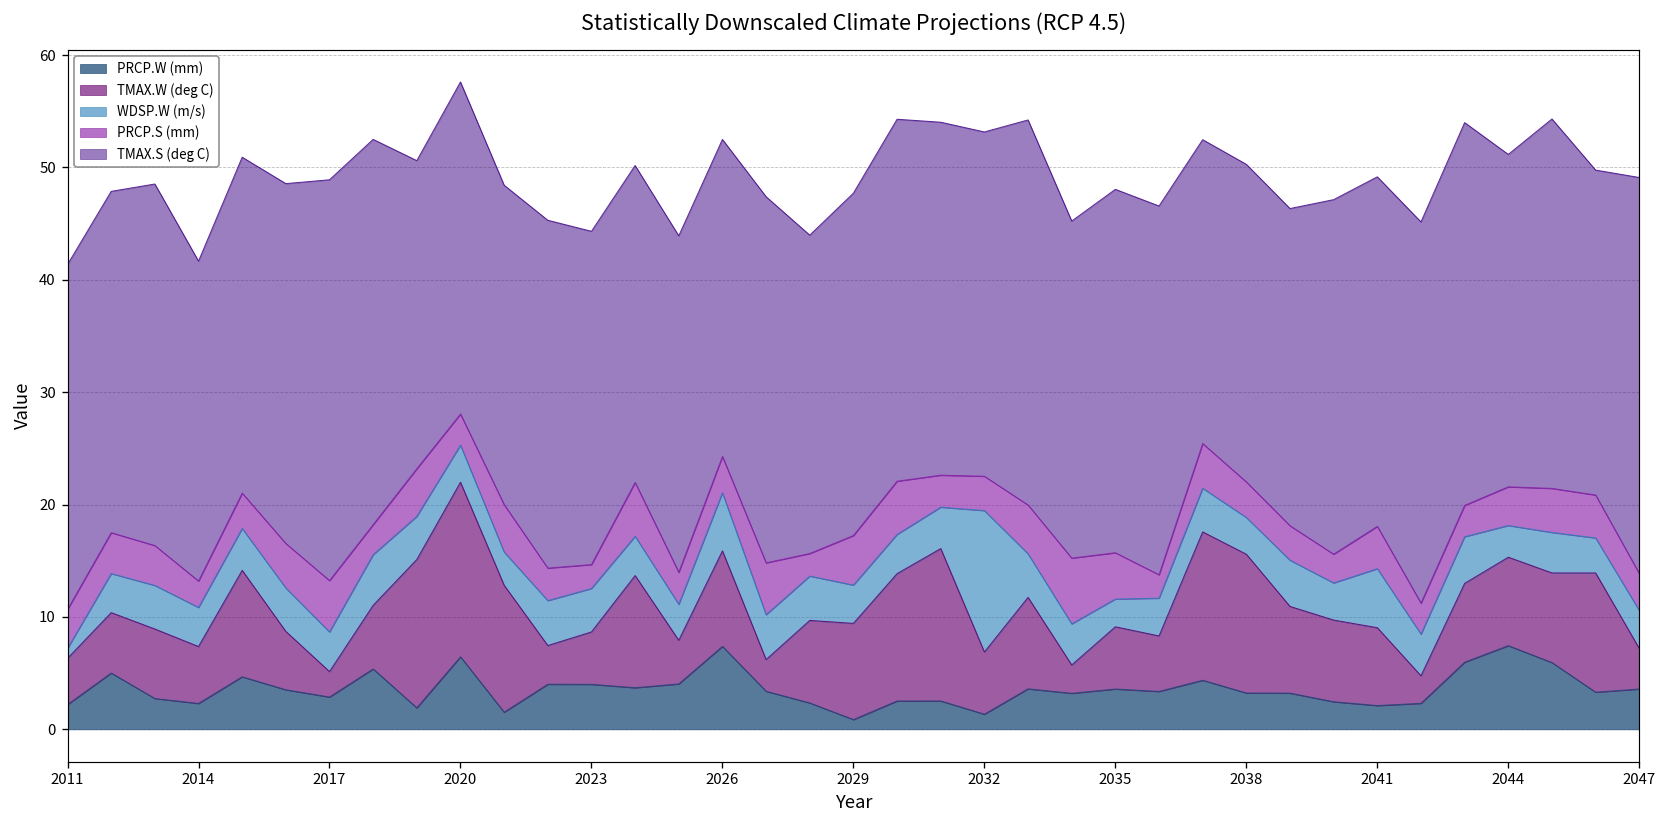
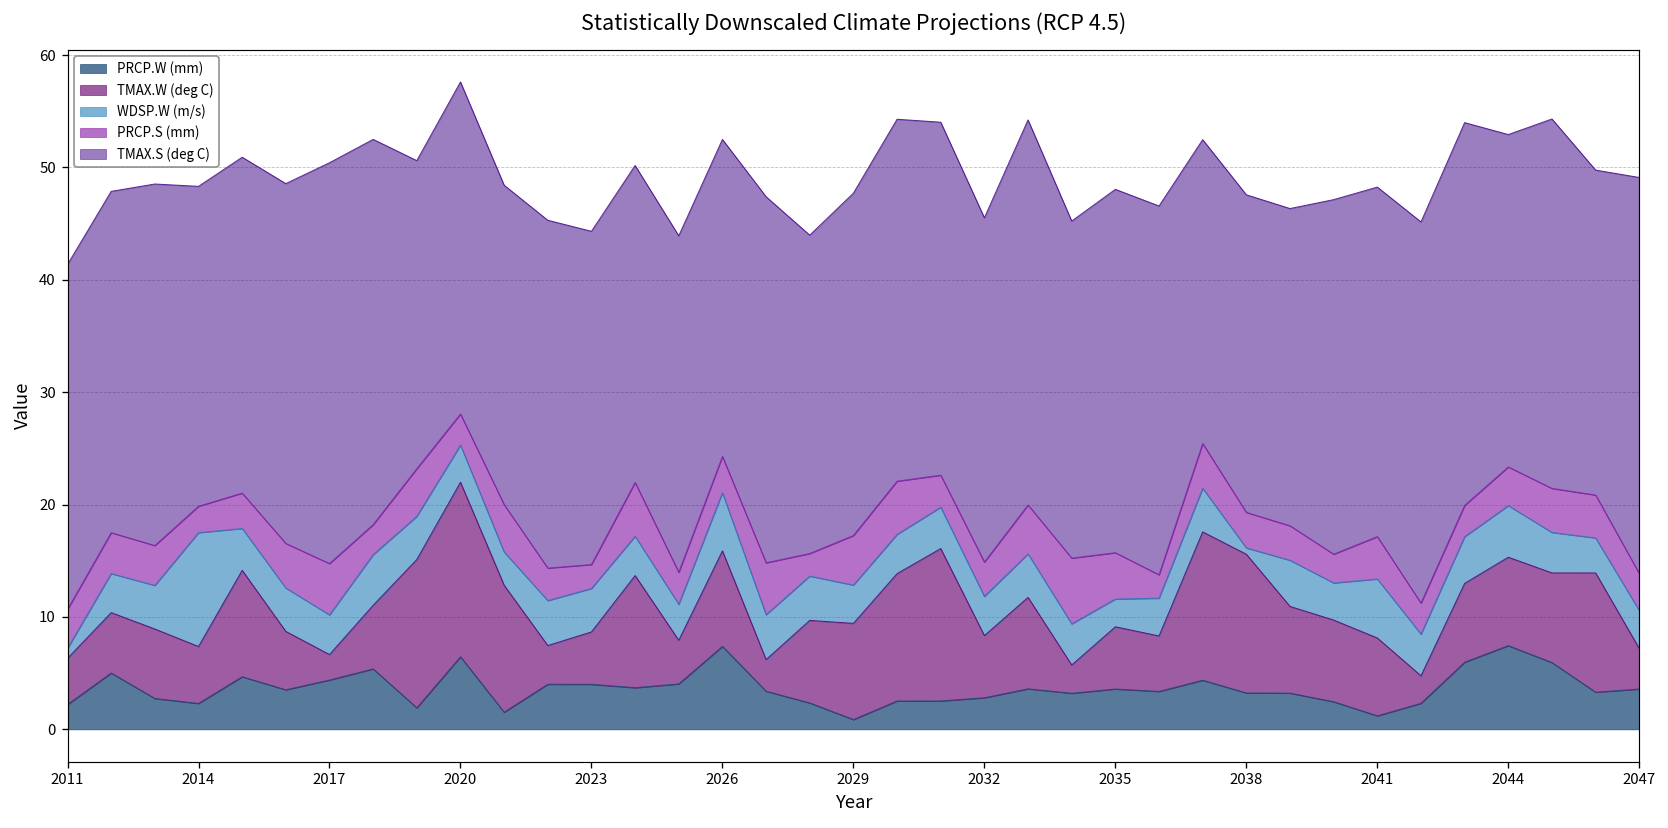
WDSP.W (m/s), 2014: 3 -> 10
PRCP.W (mm), 2017: 3 -> 4
PRCP.W (mm), 2032: 1 -> 3
WDSP.W (m/s), 2032: 13 -> 3
WDSP.W (m/s), 2038: 3 -> 1
PRCP.W (mm), 2041: 2 -> 1
WDSP.W (m/s), 2044: 3 -> 5
